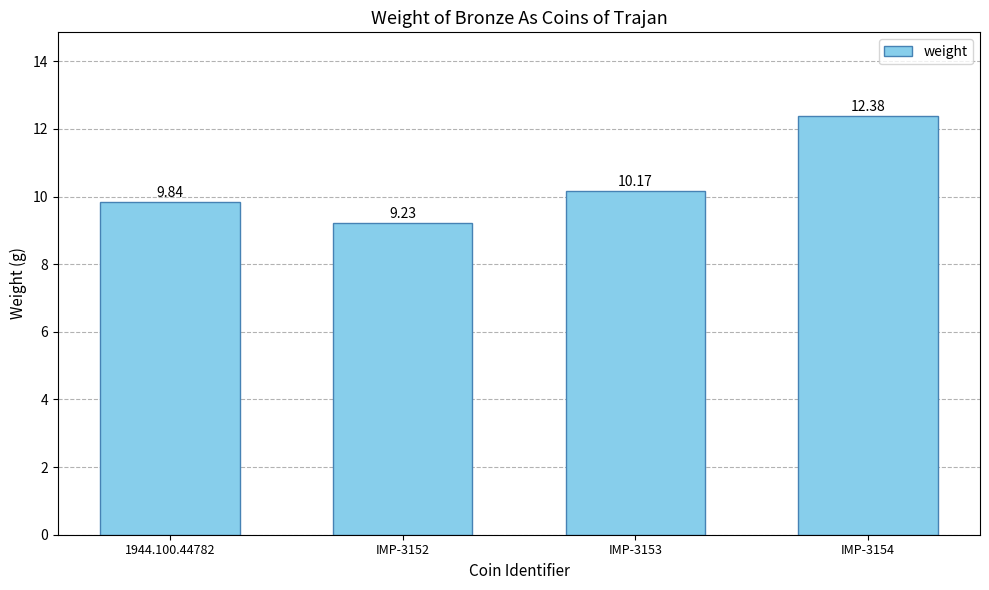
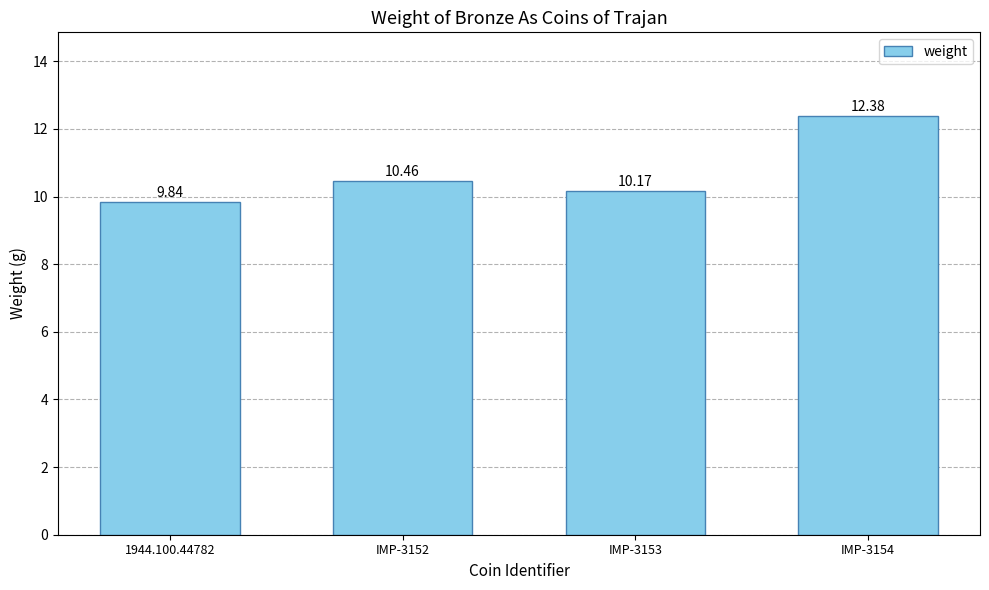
IMP-3152: 9.23 -> 10.46
